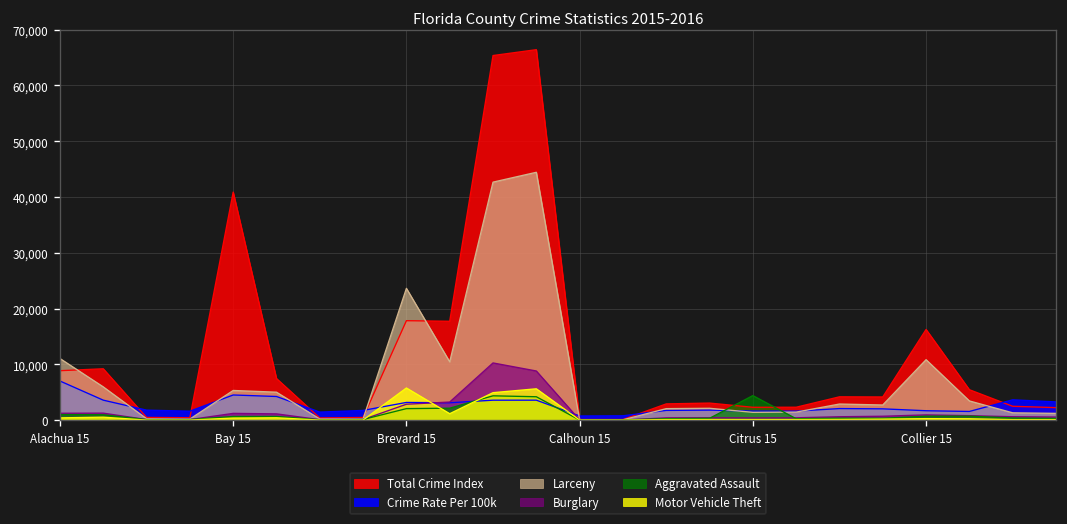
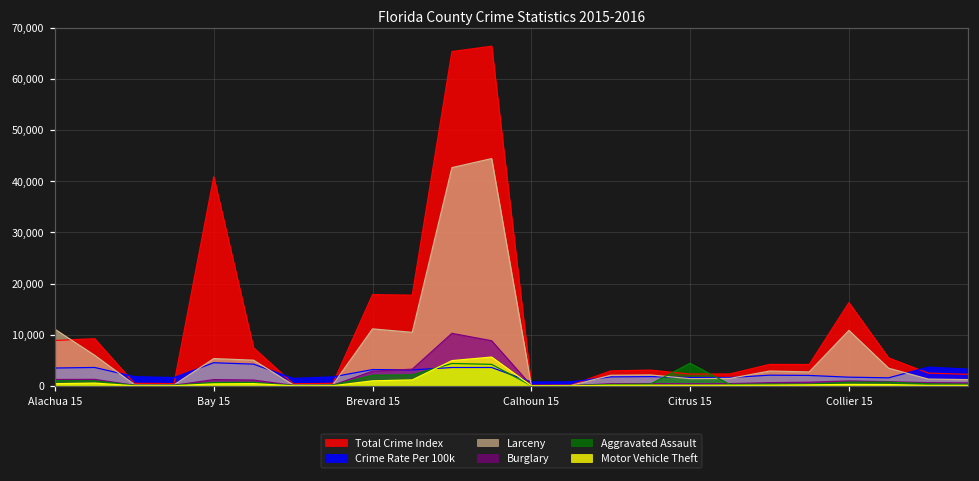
Crime Rate Per 100k, Alachua 15: 7,000 -> 3,000
Larceny, Brevard 15: 24,000 -> 11,000
Motor Vehicle Theft, Brevard 15: 6,000 -> 1,000
